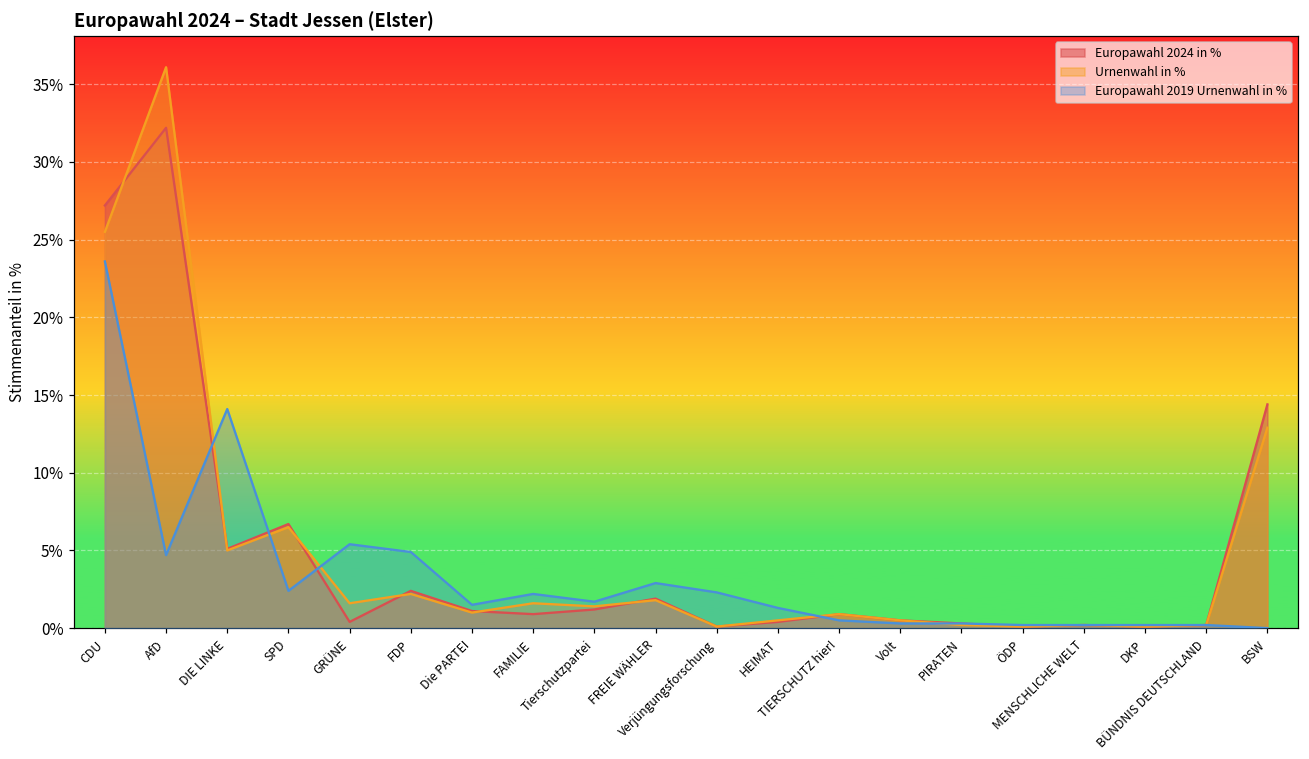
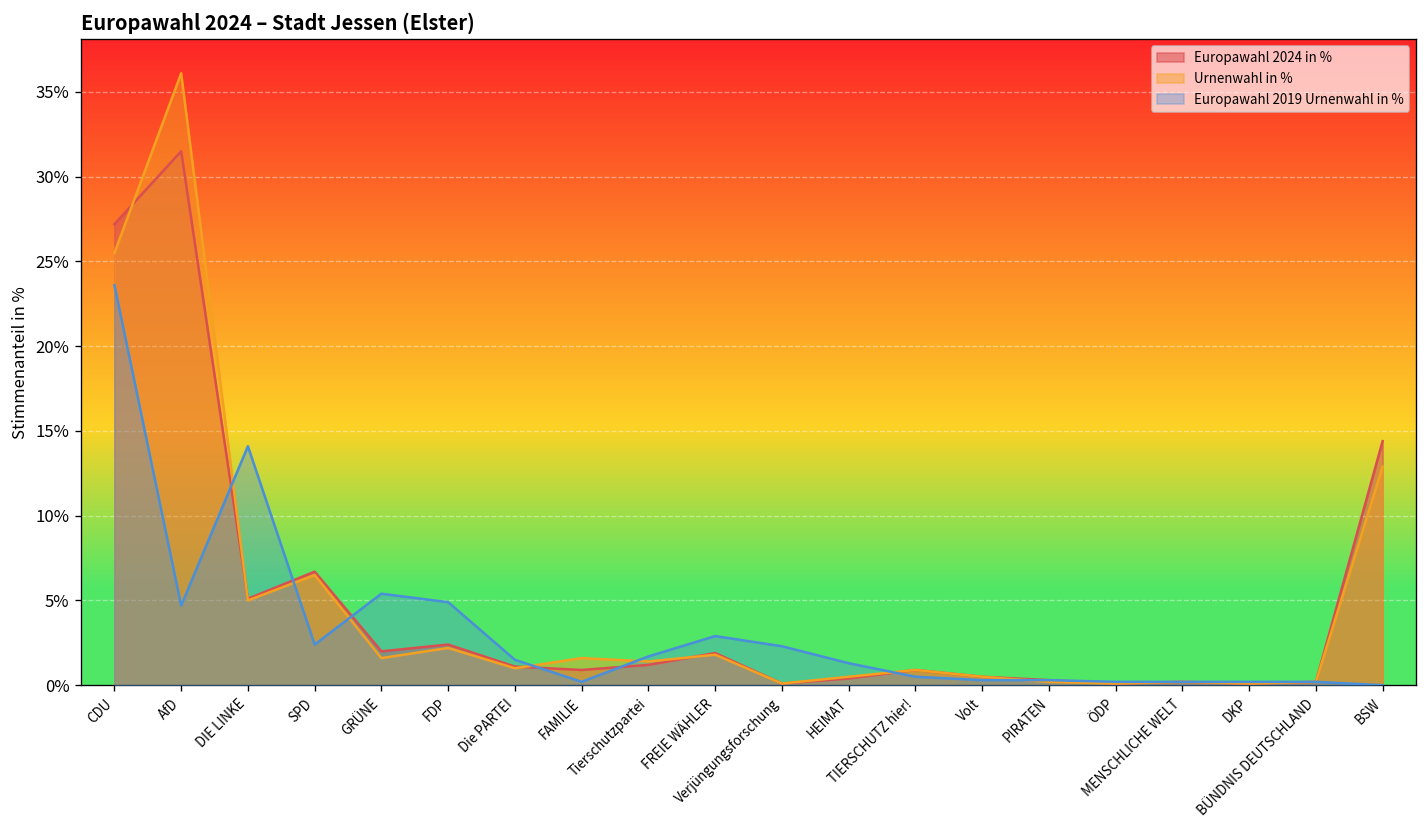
Europawahl 2024 in %, AfD: 32.2% -> 31.5%
Europawahl 2024 in %, GRÜNE: 0.4% -> 2.0%
Europawahl 2019 Urnenwahl in %, FAMILIE: 2.2% -> 0.2%
